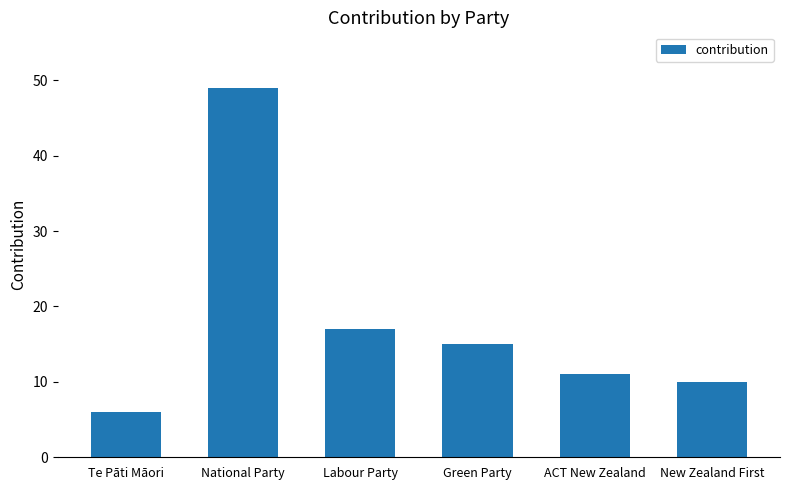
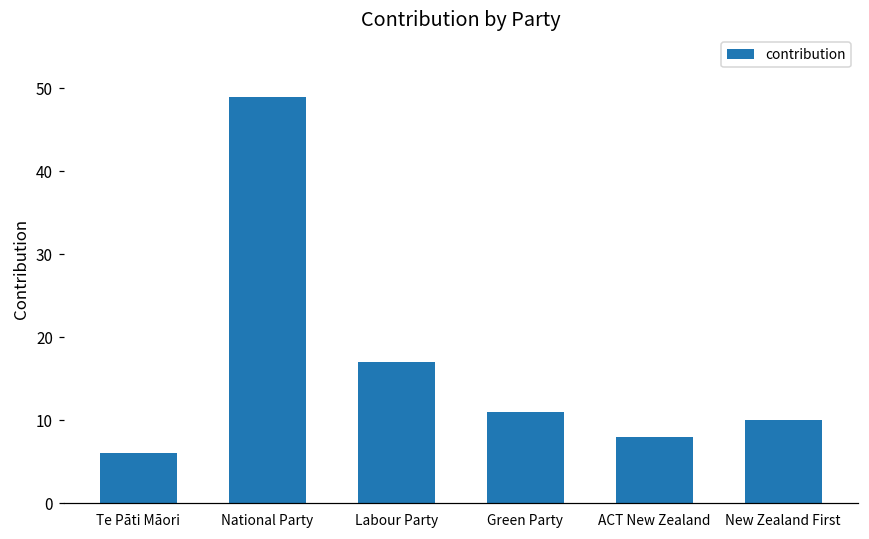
Green Party: 15 -> 11
ACT New Zealand: 11 -> 8
